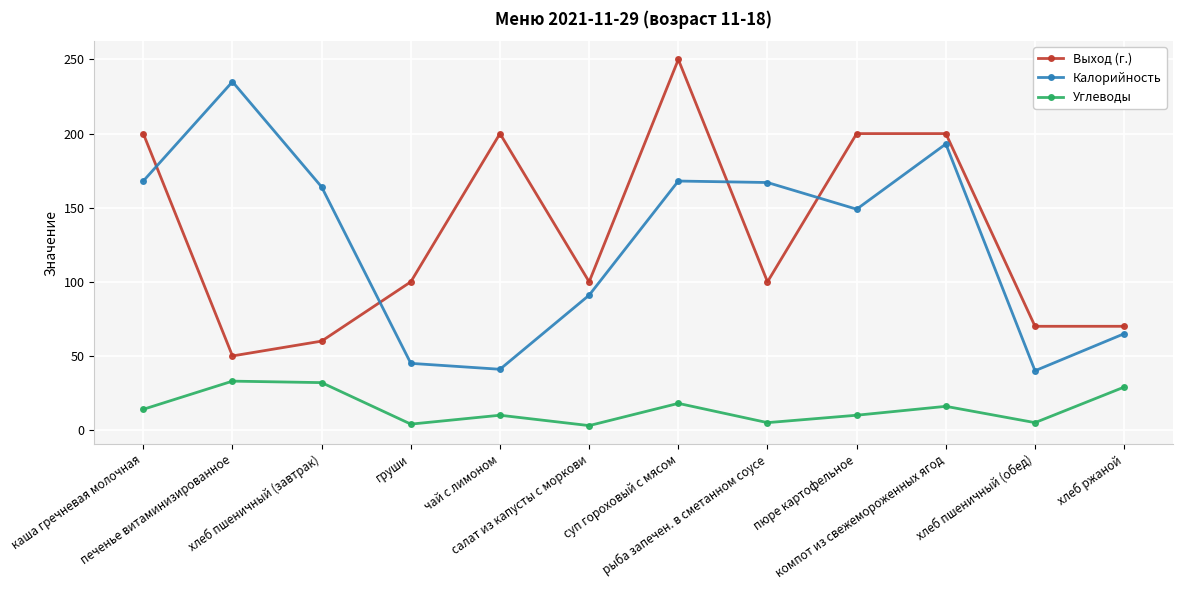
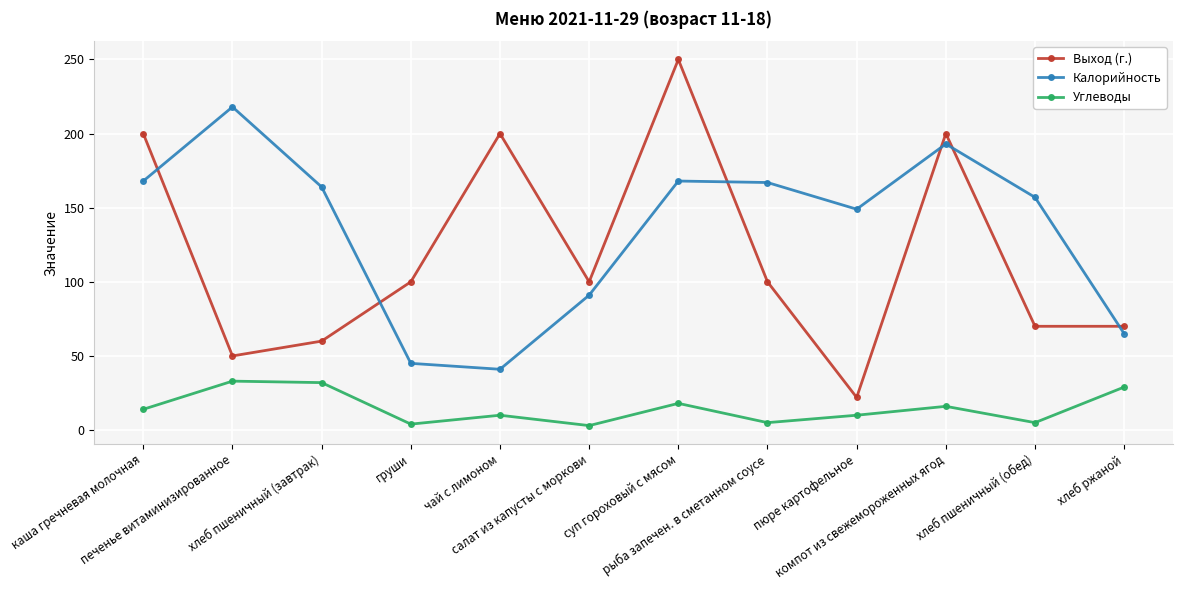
Калорийность, печенье витаминизированное: 235 -> 218
Выход (г.), пюре картофельное: 200 -> 22
Калорийность, хлеб пшеничный (обед): 40 -> 157
